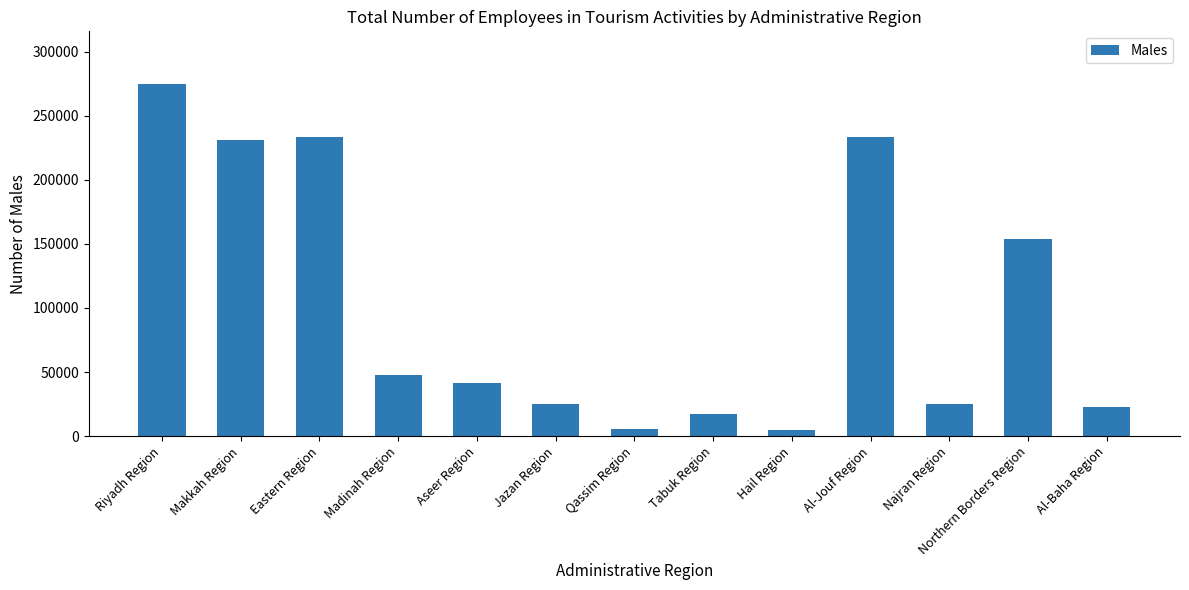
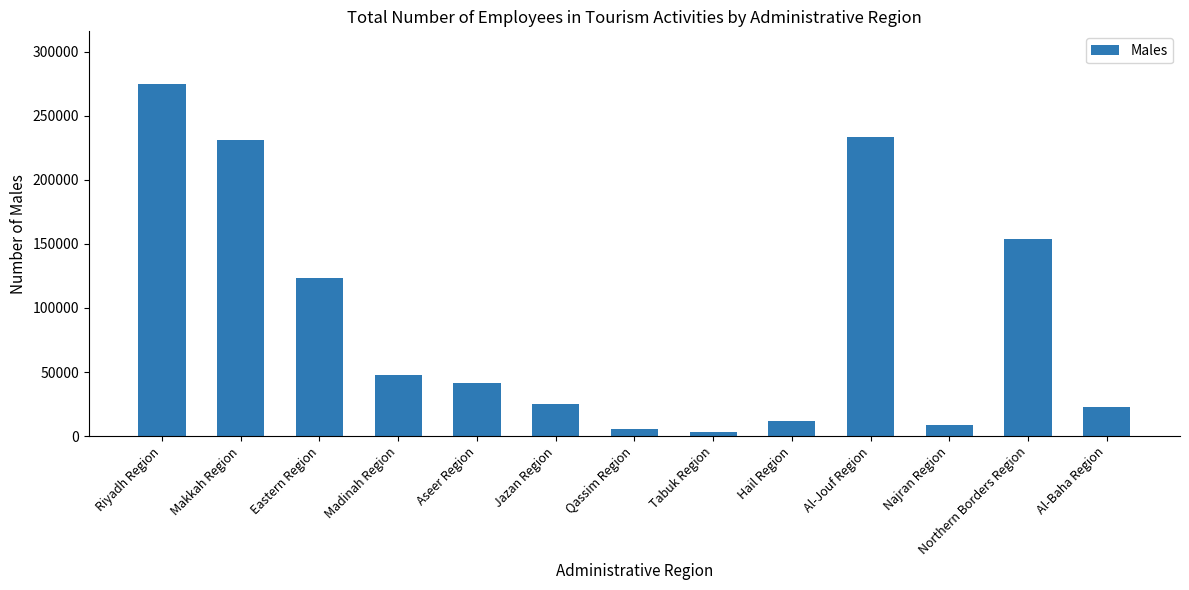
Eastern Region: 233000 -> 123000
Tabuk Region: 18000 -> 3000
Hail Region: 5000 -> 12000
Najran Region: 25000 -> 9000
